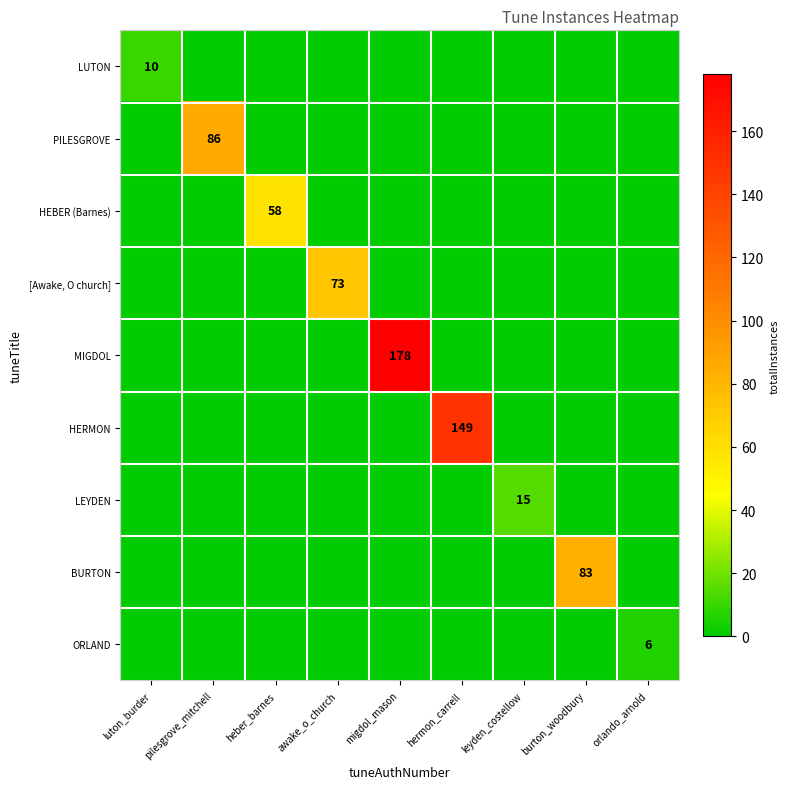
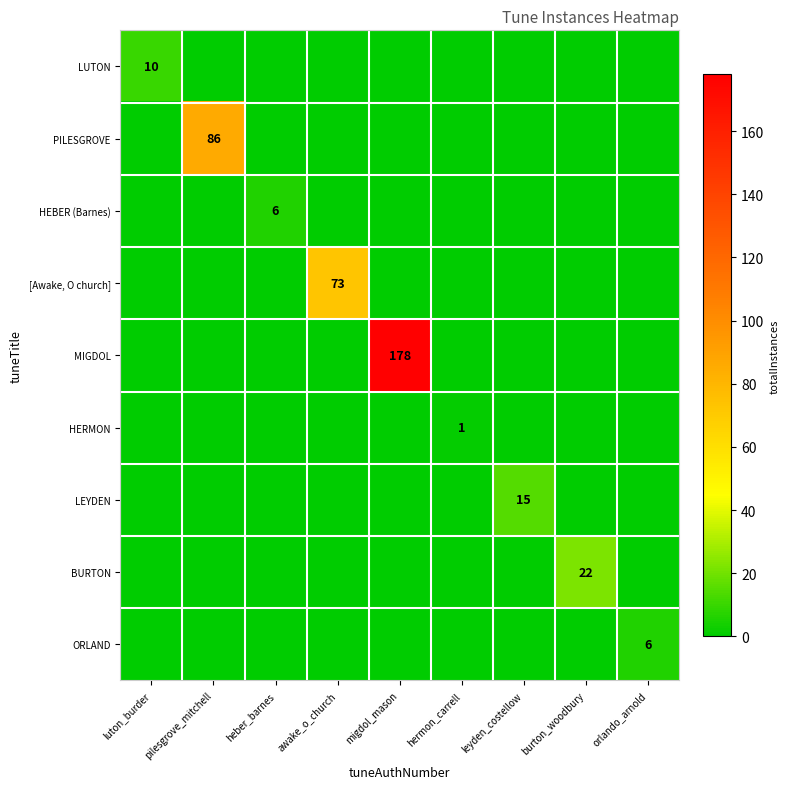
HEBER (Barnes), heber_barnes: 58 -> 6
HERMON, hermon_carrell: 149 -> 1
BURTON, burton_woodbury: 83 -> 22
